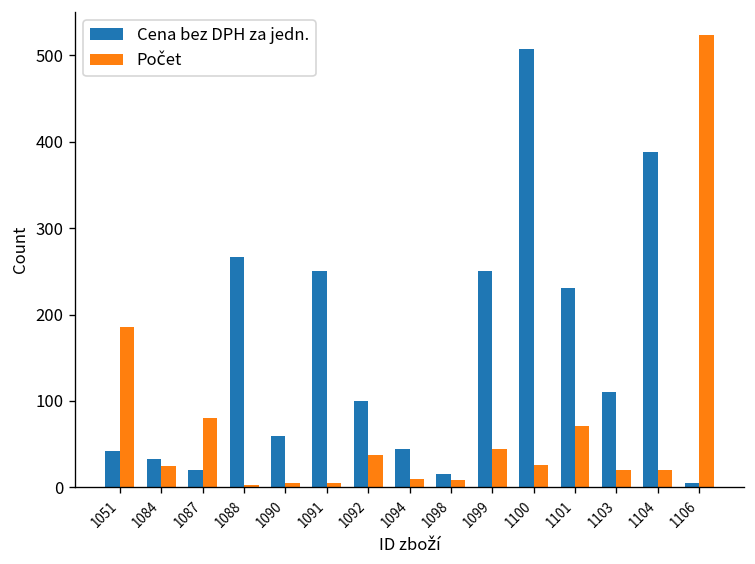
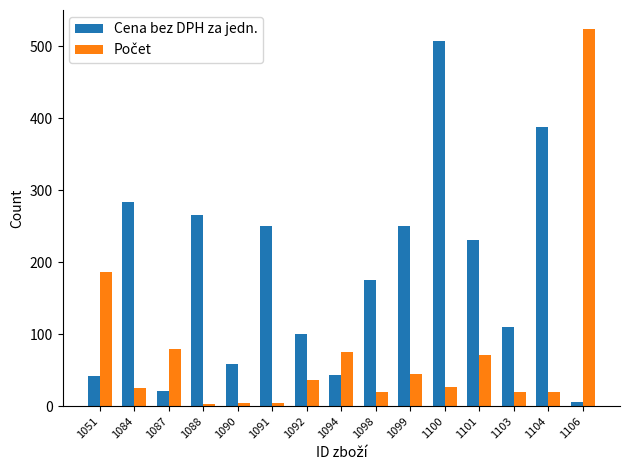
Cena bez DPH za jedn., 1084: 30 -> 280
Počet, 1094: 10 -> 80
Cena bez DPH za jedn., 1098: 20 -> 180
Počet, 1098: 10 -> 20
